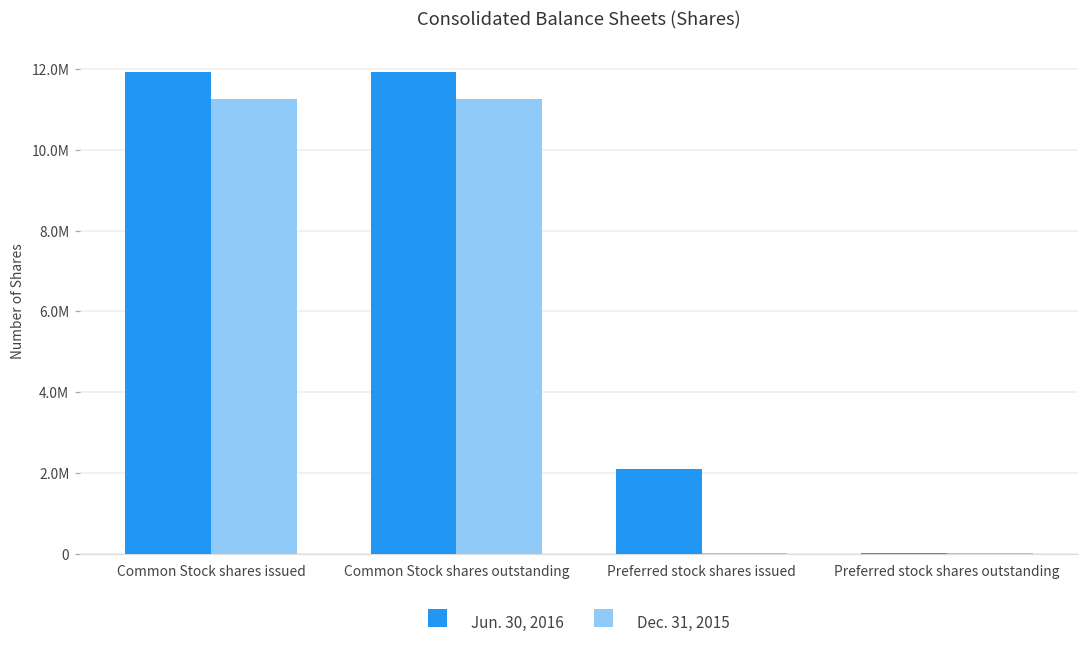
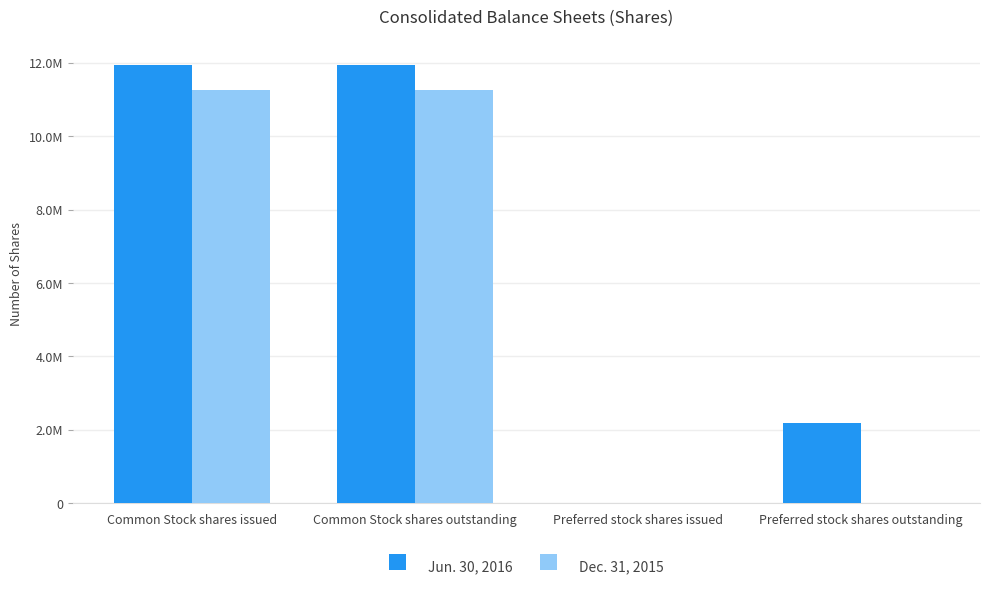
Jun. 30, 2016, Preferred stock shares issued: 2100000 -> 0
Jun. 30, 2016, Preferred stock shares outstanding: 0 -> 2200000
